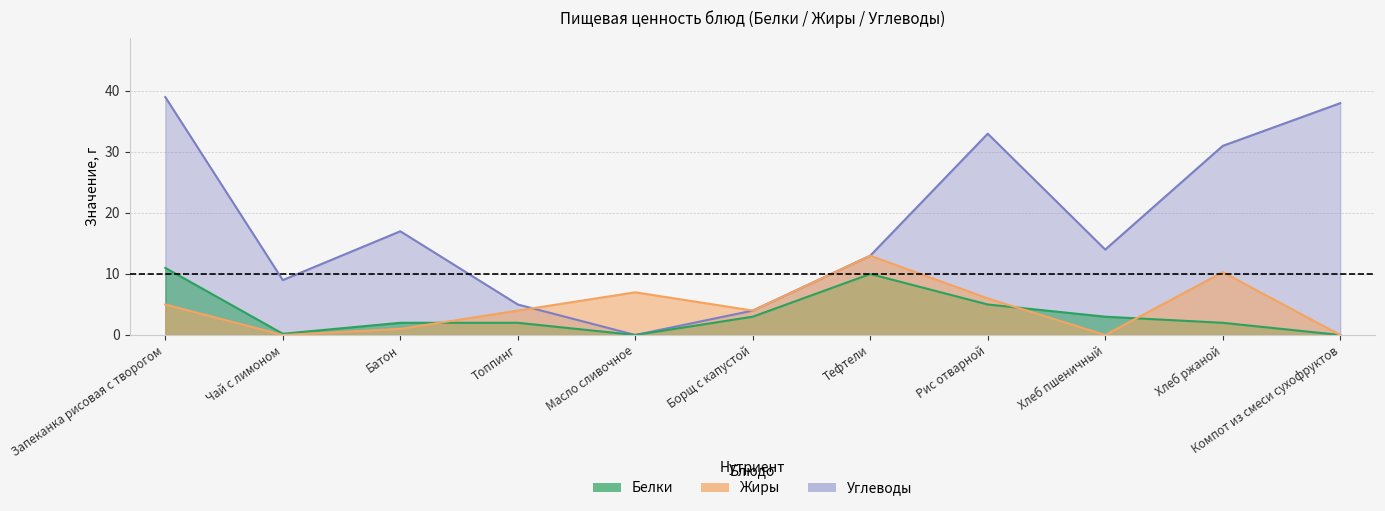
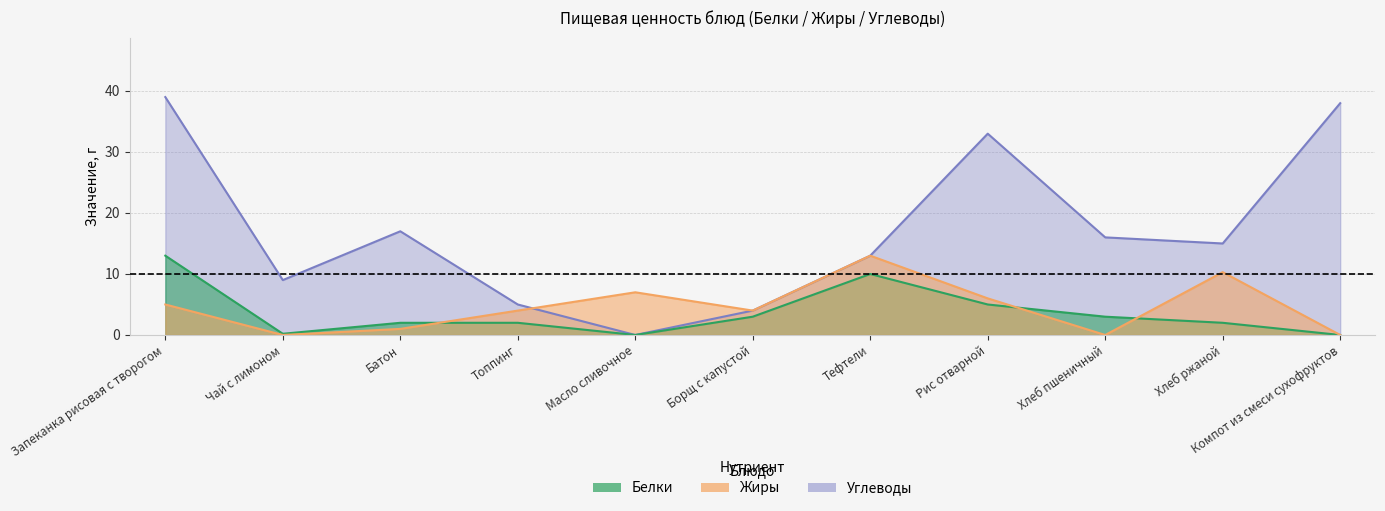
Белки, Запеканка рисовая с творогом: 11 -> 13
Углеводы, Хлеб пшеничный: 14 -> 16
Углеводы, Хлеб ржаной: 31 -> 15
